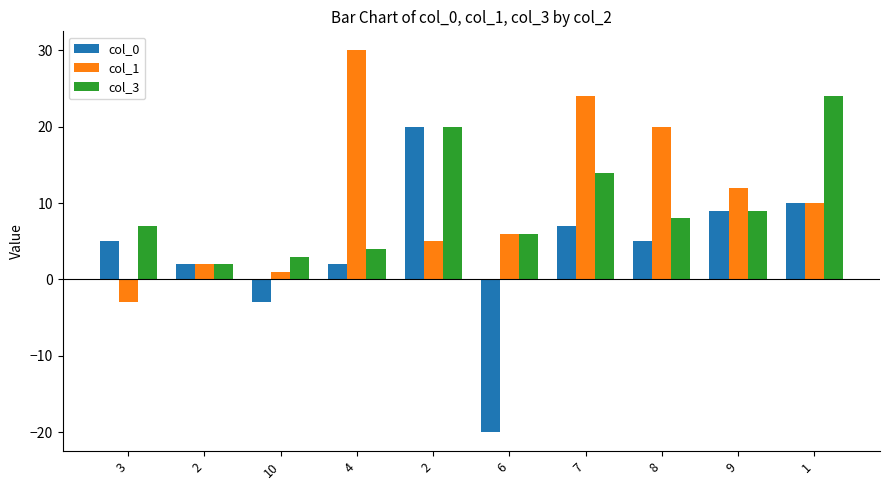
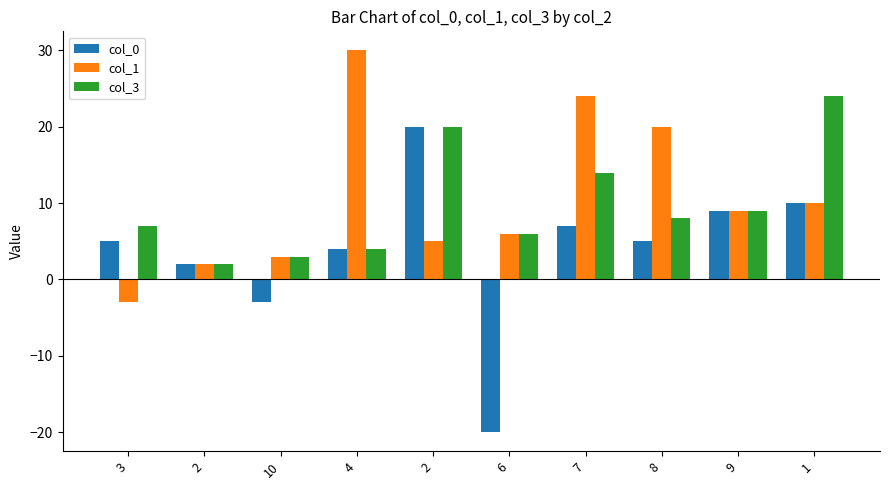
col_1, 10: 1 -> 3
col_0, 4: 2 -> 4
col_1, 9: 12 -> 9
